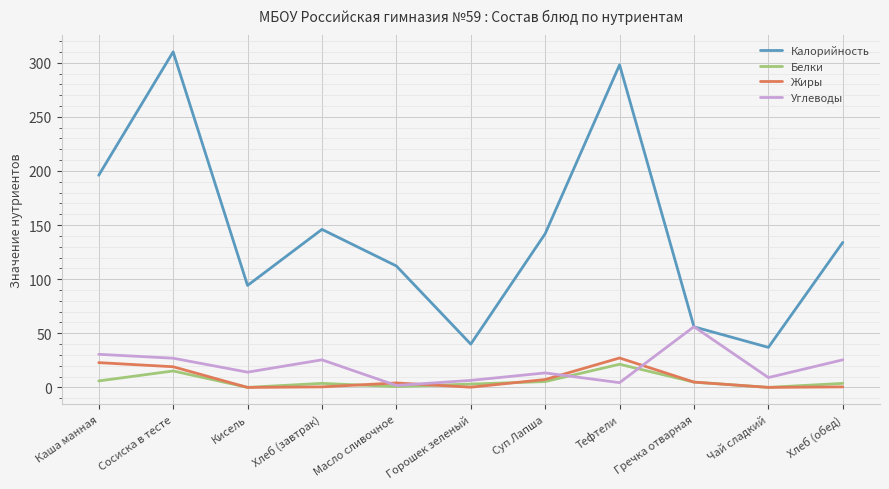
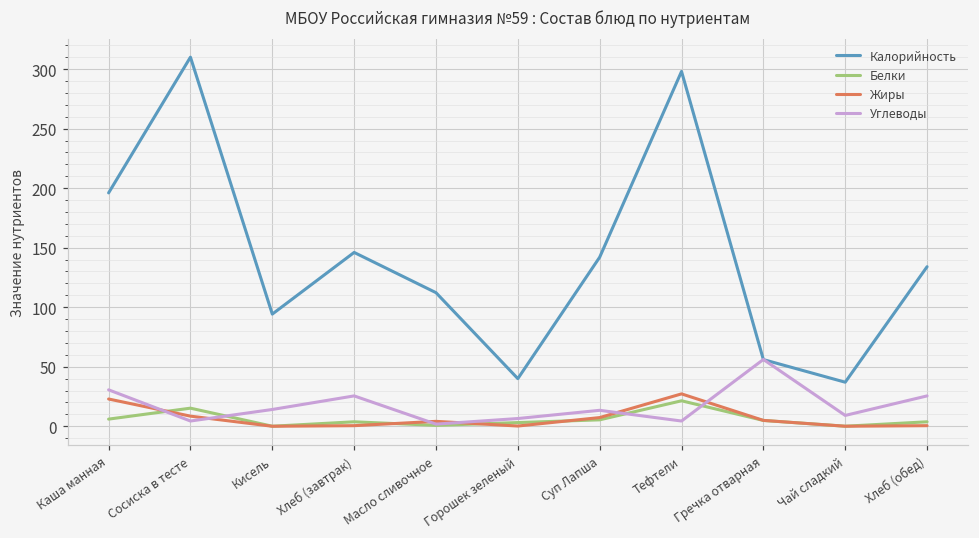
Жиры, Сосиска в тесте: 19 -> 9
Углеводы, Сосиска в тесте: 27 -> 4
